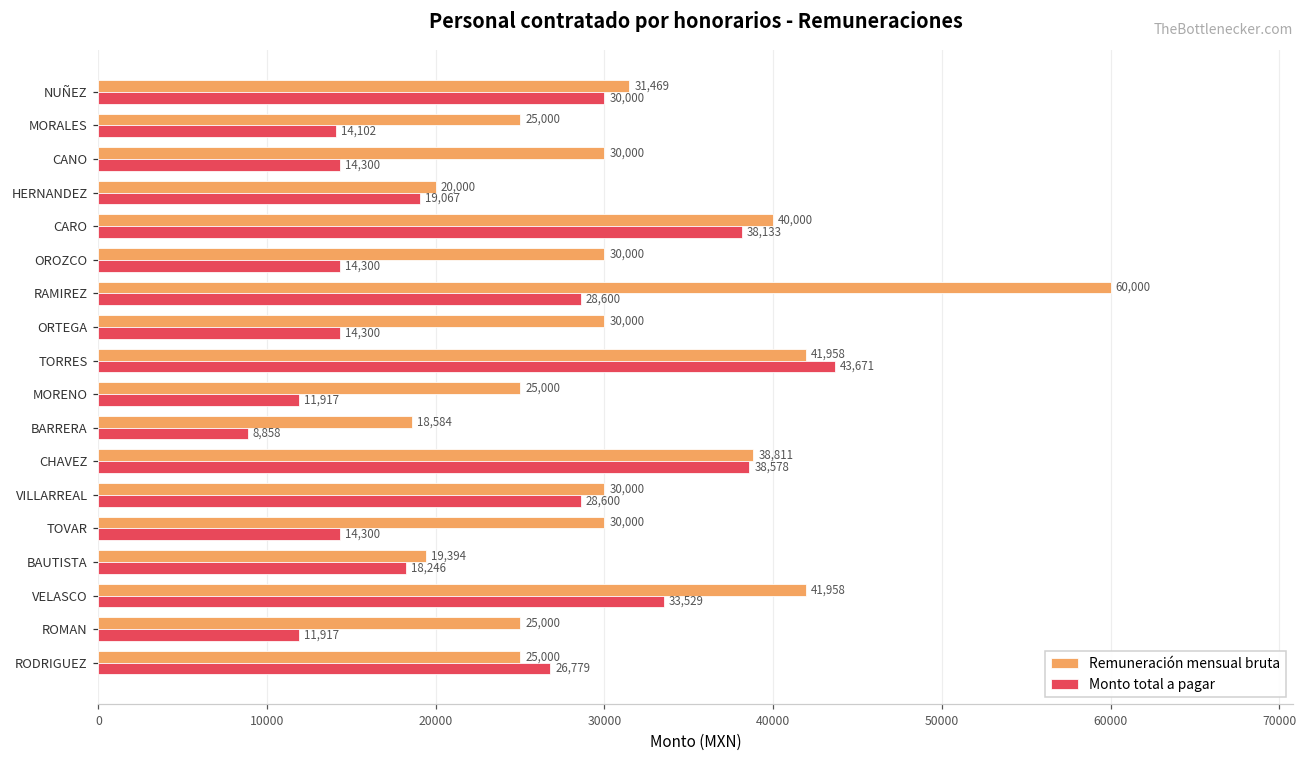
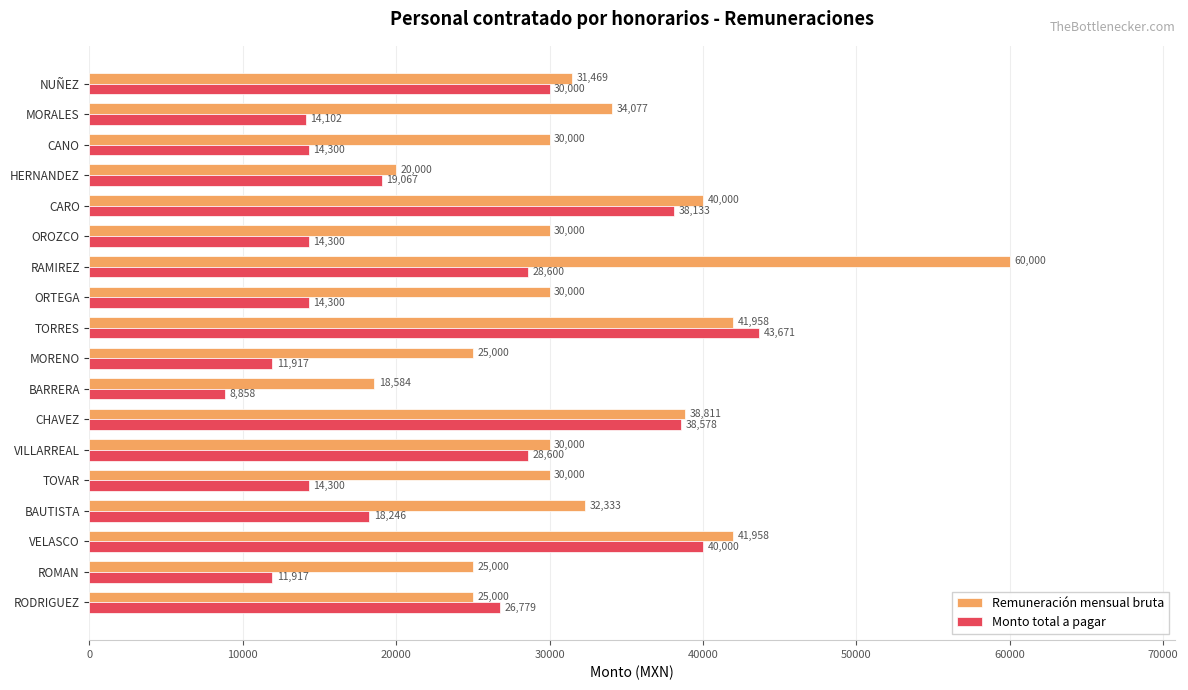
Remuneración mensual bruta, MORALES: 25,000 -> 34,077
Remuneración mensual bruta, BAUTISTA: 19,394 -> 32,333
Monto total a pagar, VELASCO: 33,529 -> 40,000
